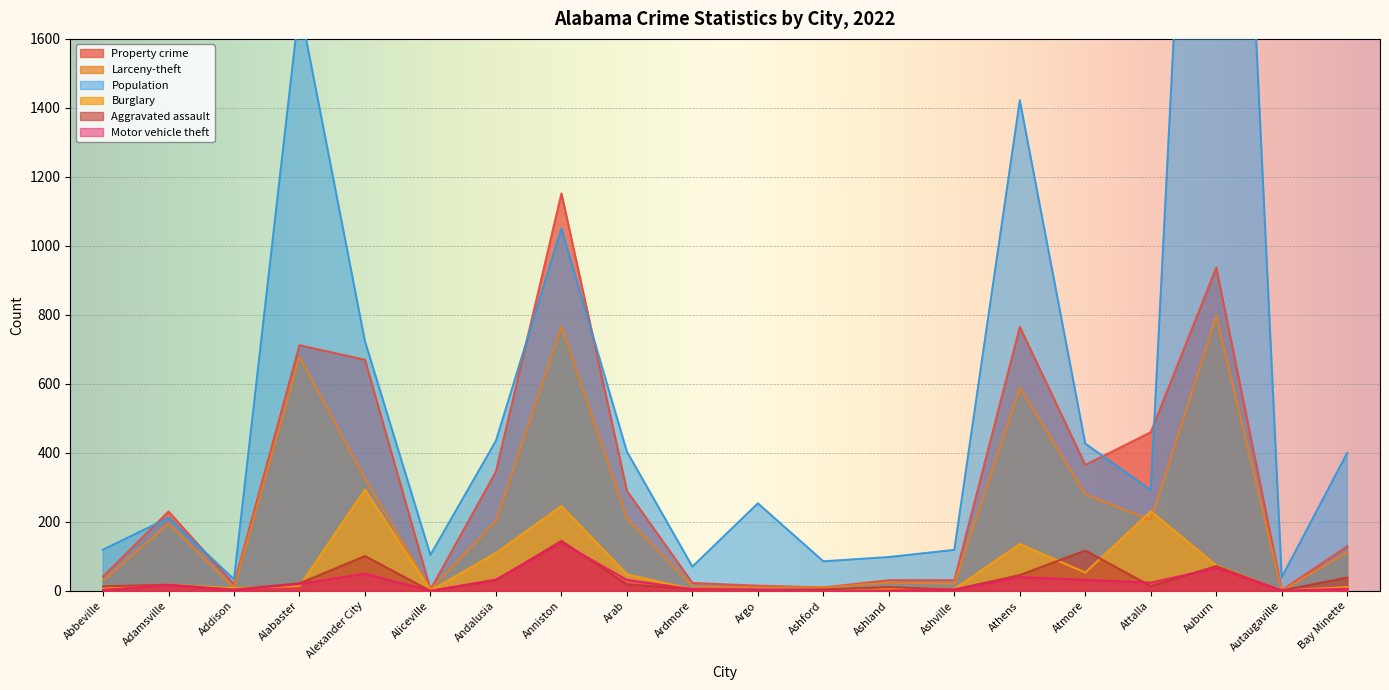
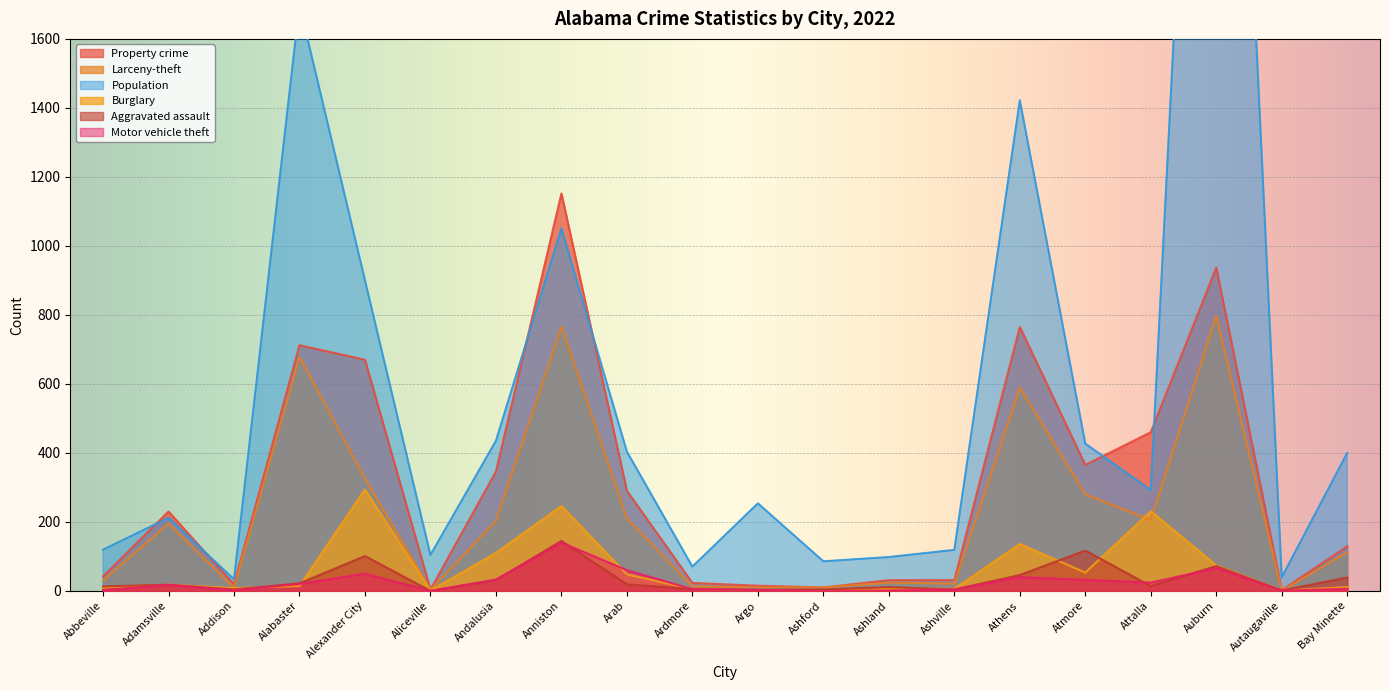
Population, Alexander City: 720 -> 900
Motor vehicle theft, Arab: 30 -> 60
